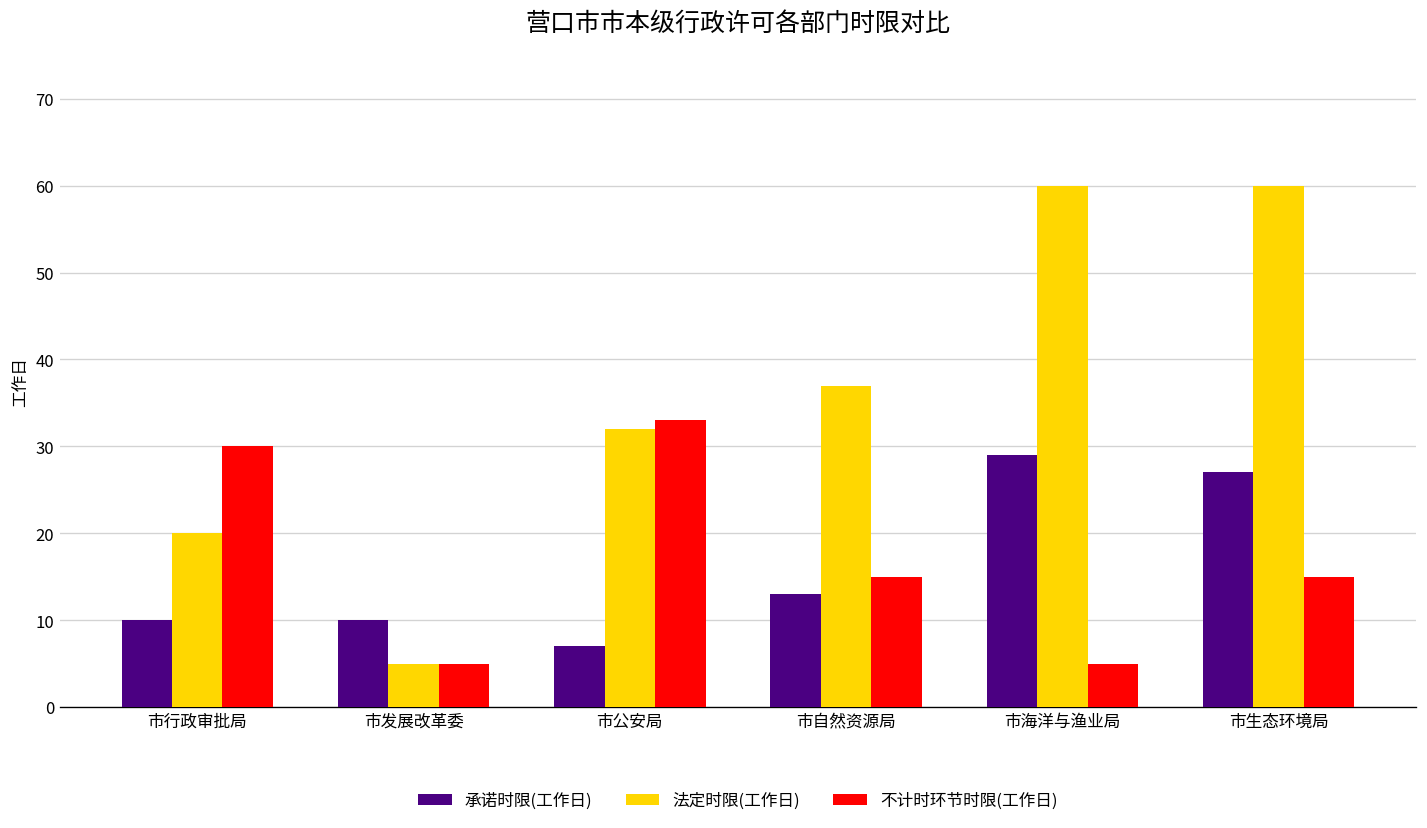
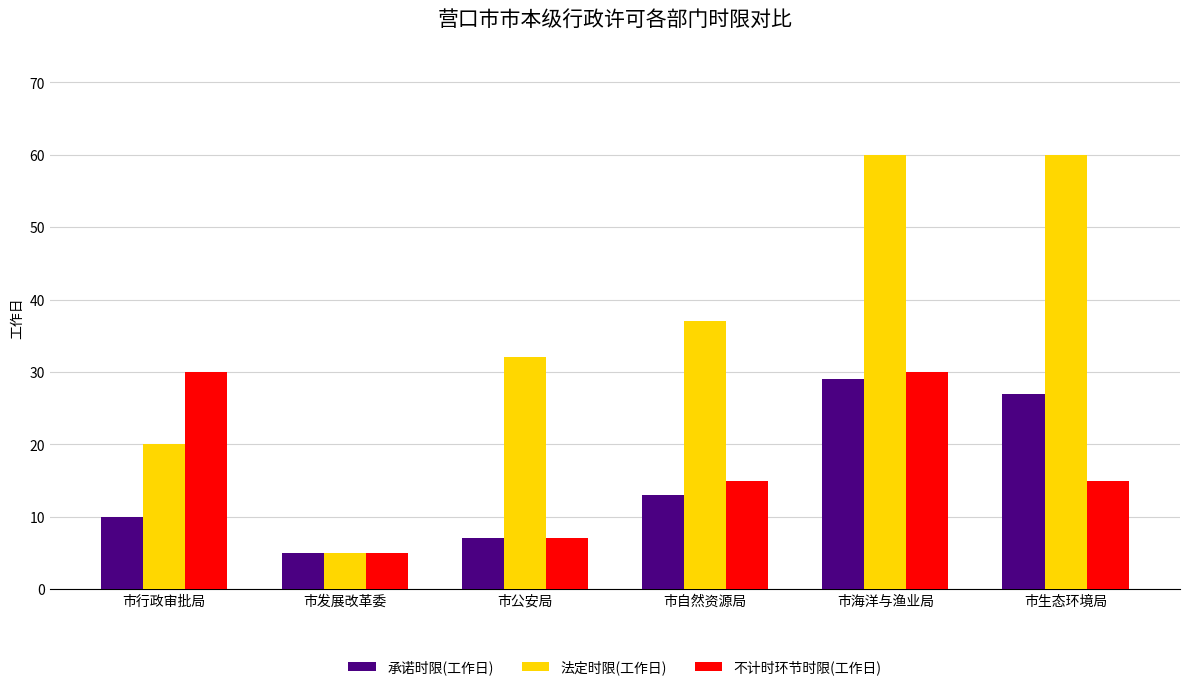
承诺时限(工作日), 市发展改革委: 10 -> 5
不计时环节时限(工作日), 市公安局: 33 -> 7
不计时环节时限(工作日), 市海洋与渔业局: 5 -> 30
